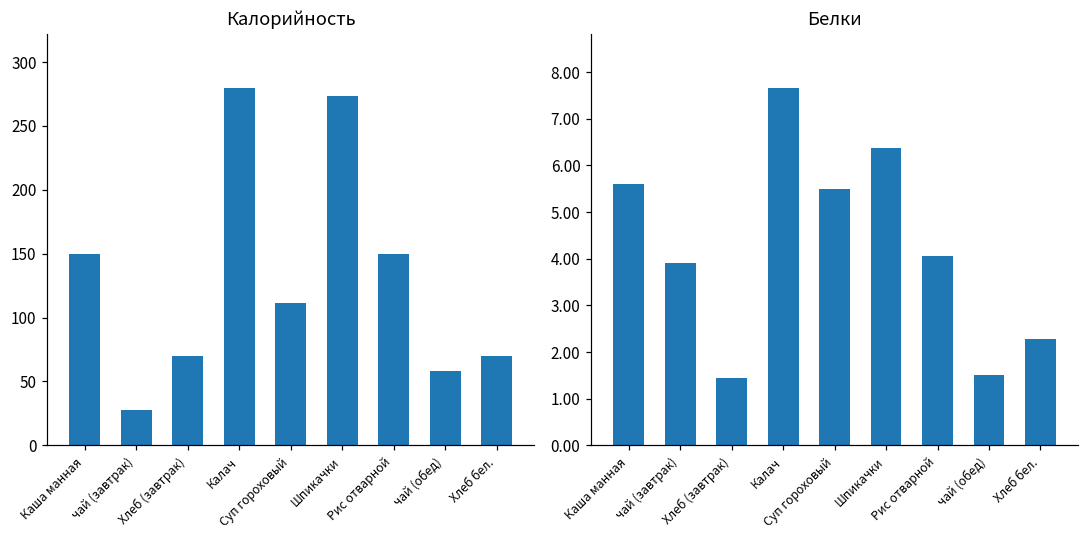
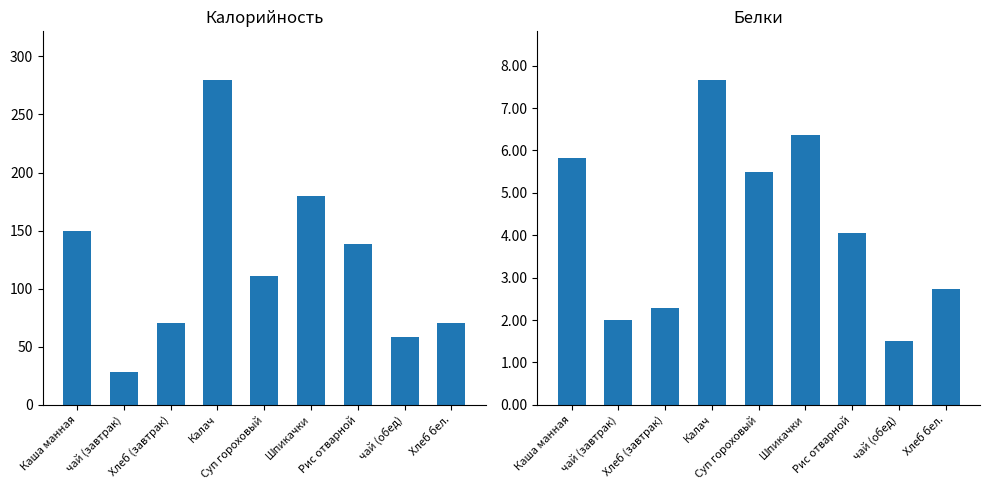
Калорийность, Шпикачки: 273 -> 180
Калорийность, Рис отварной: 150 -> 139
Белки, Каша манная: 5.6 -> 5.8
Белки, чай (завтрак): 3.9 -> 2.0
Белки, Хлеб (завтрак): 1.5 -> 2.3
Белки, Хлеб бел.: 2.3 -> 2.7
